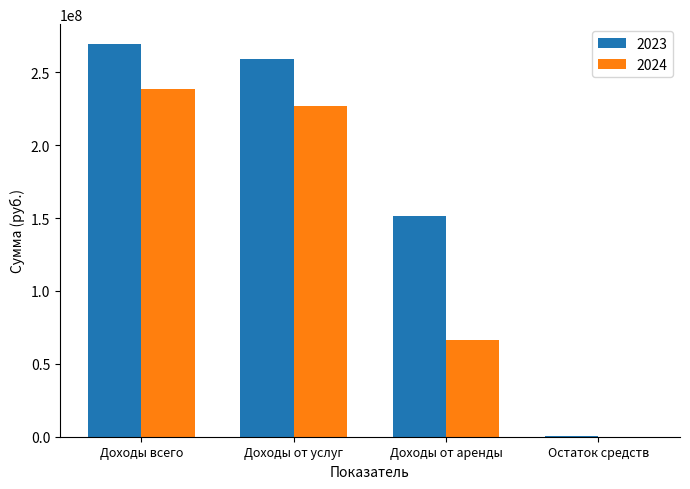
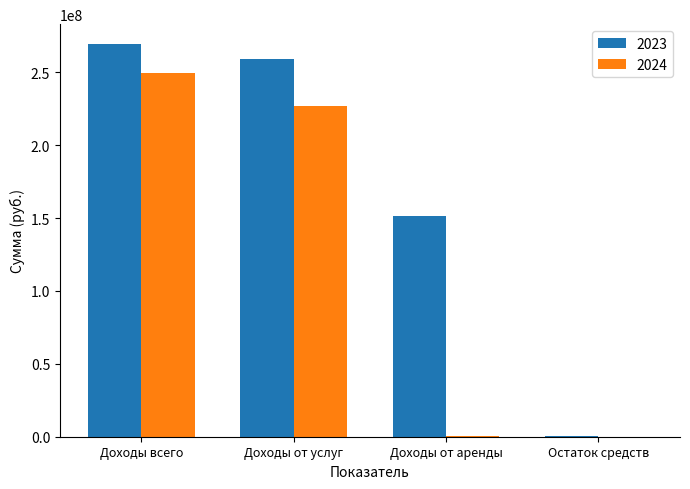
2024, Доходы всего: 238000000 -> 249000000
2024, Доходы от аренды: 66000000 -> 0
